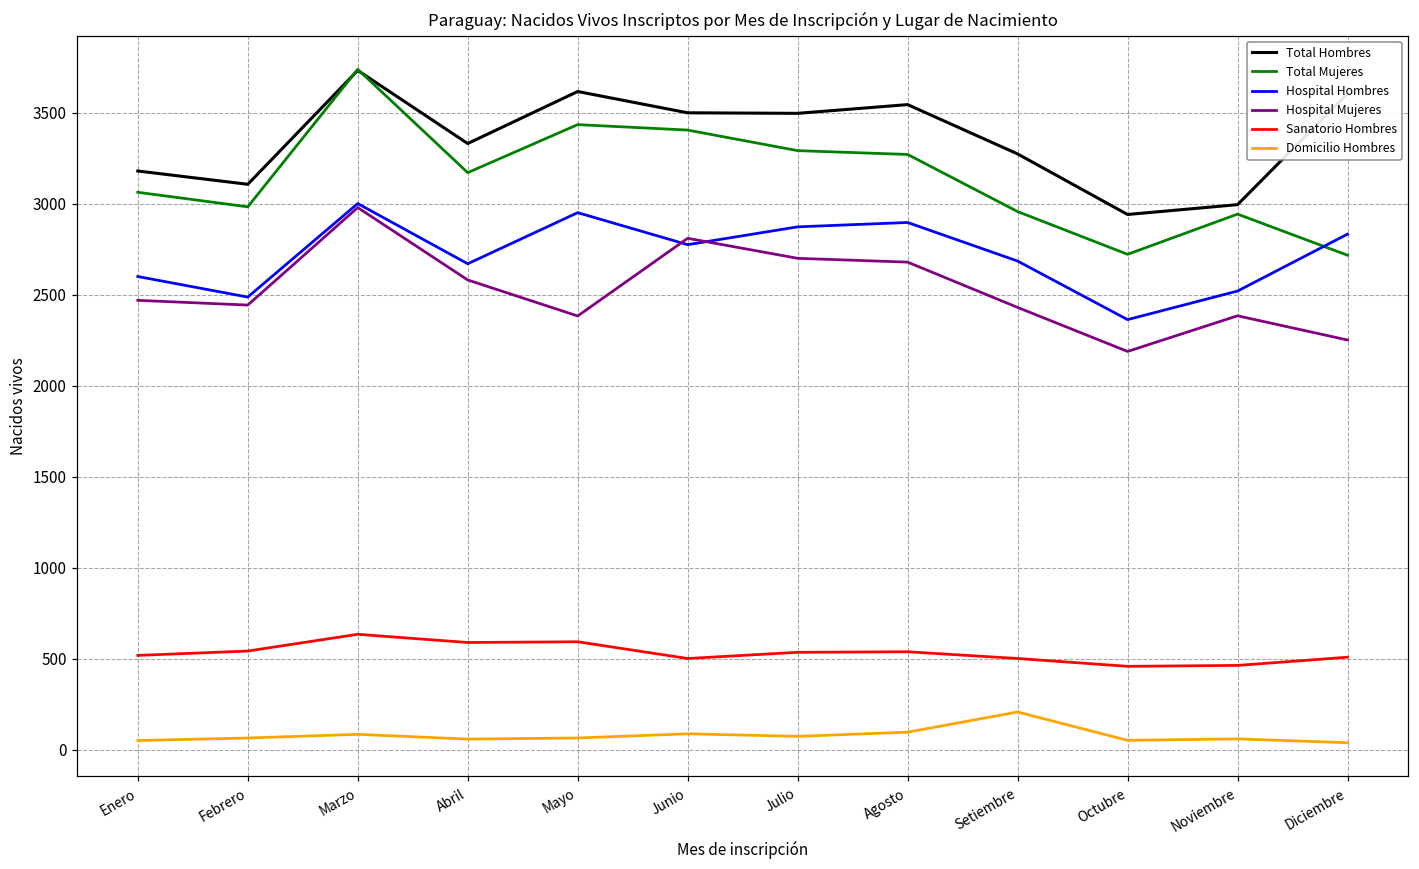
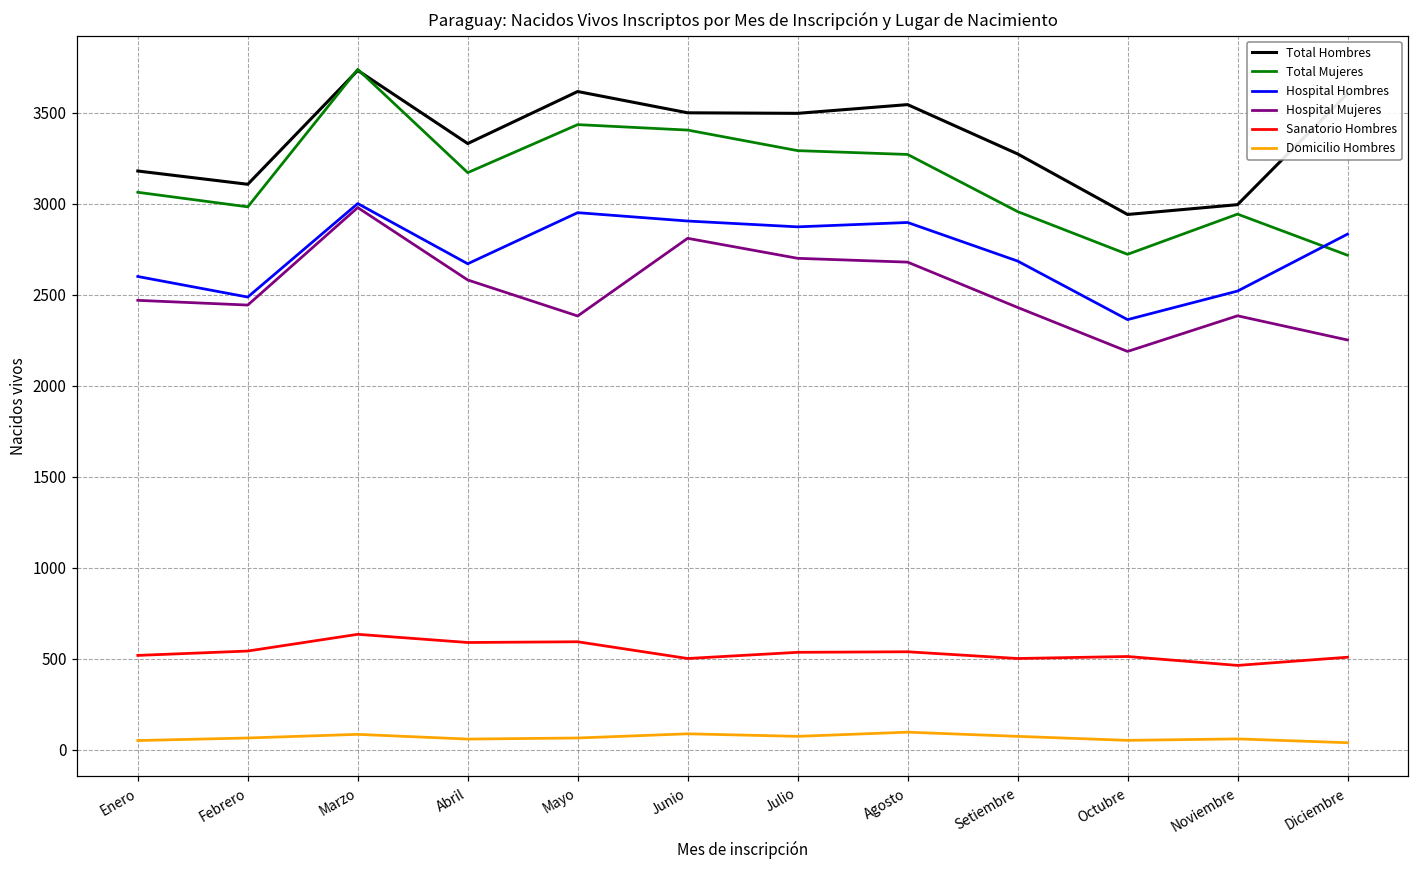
Hospital Hombres, Junio: 2780 -> 2910
Domicilio Hombres, Setiembre: 210 -> 70
Sanatorio Hombres, Octubre: 460 -> 510
